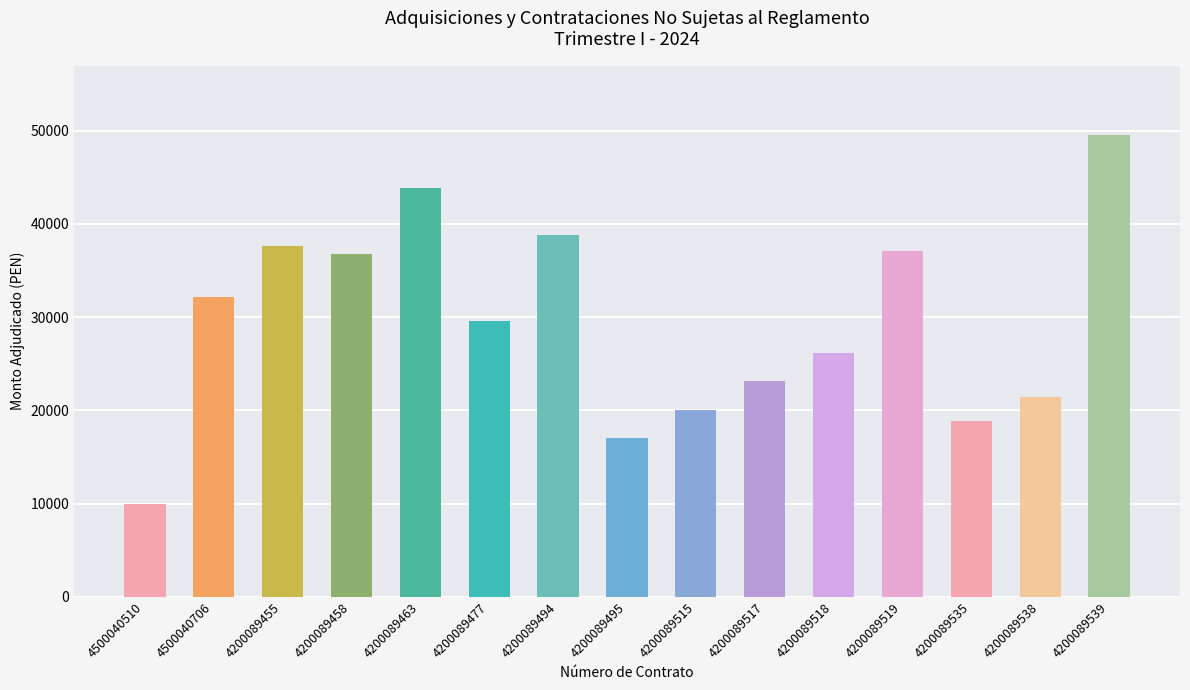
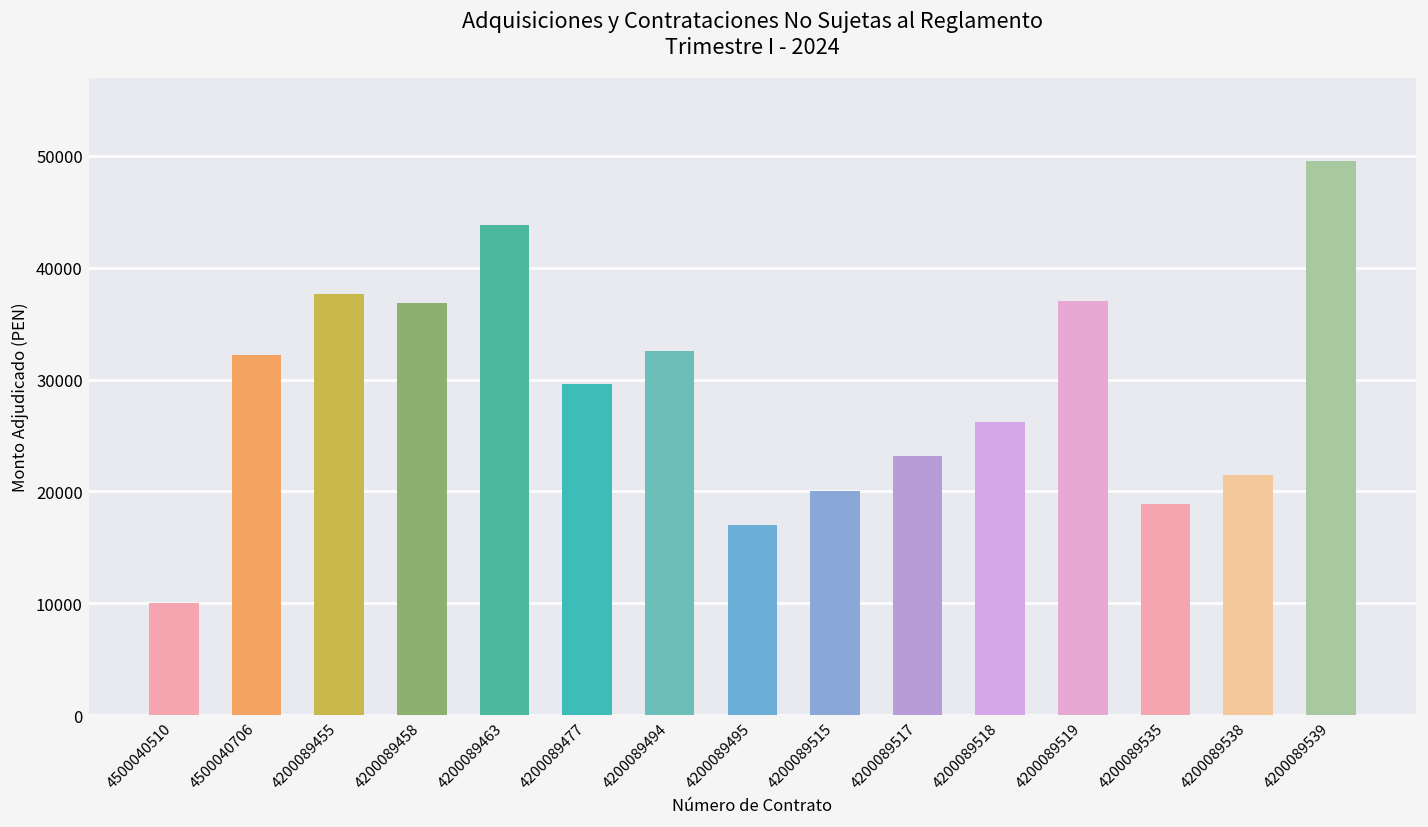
4200089494: 39000 -> 33000
